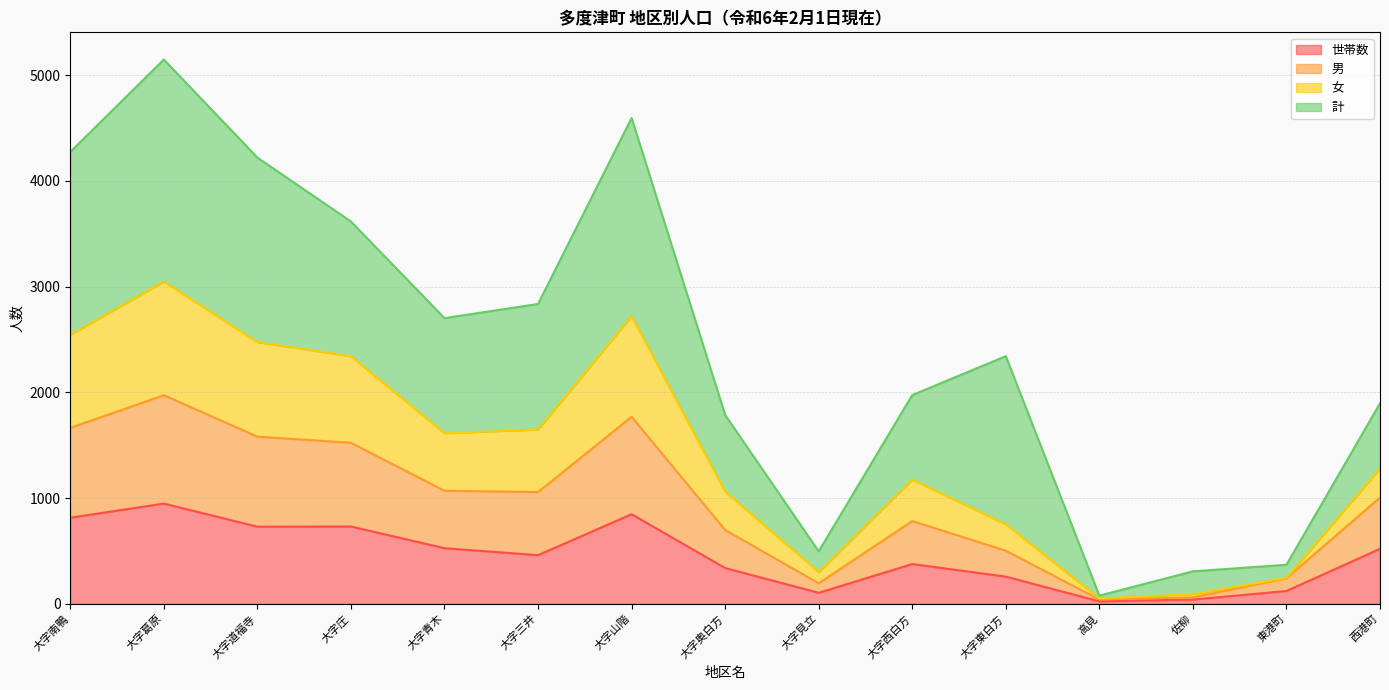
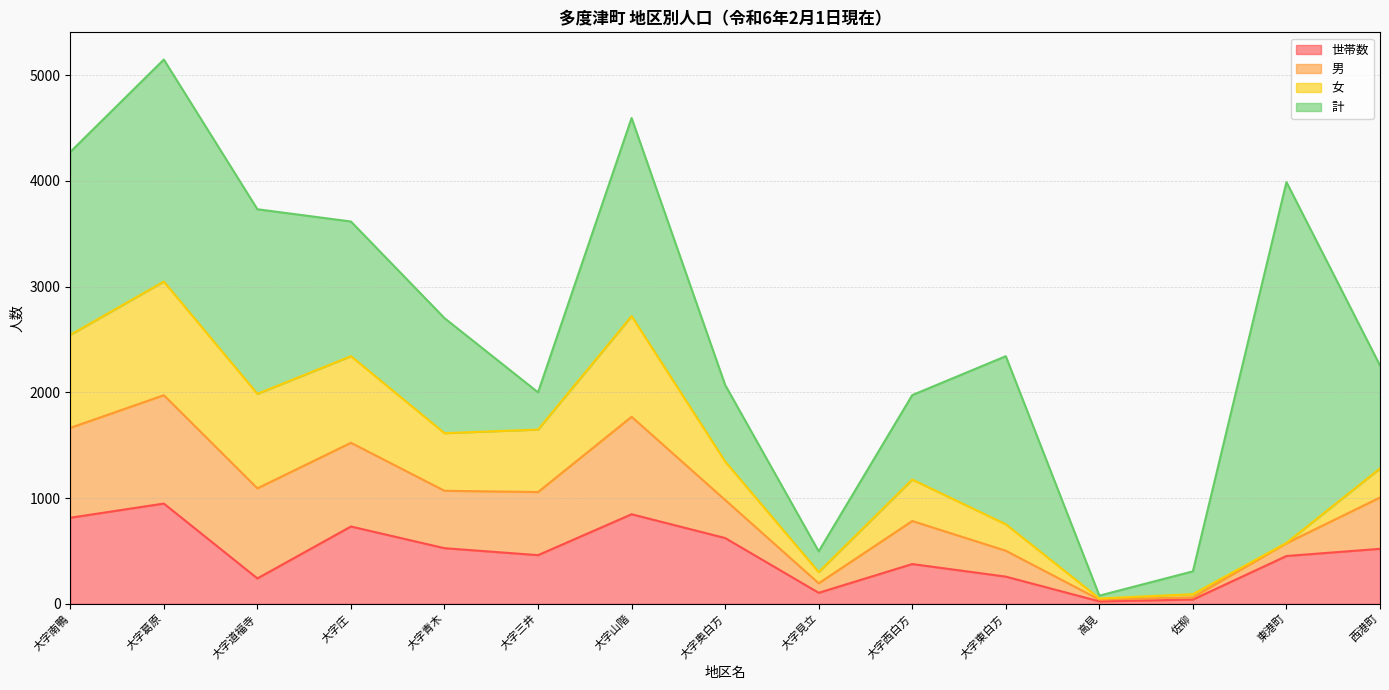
世帯数, 大字道福寺: 730 -> 240
計, 大字三井: 1190 -> 350
世帯数, 大字奥白方: 340 -> 620
世帯数, 東港町: 120 -> 450
計, 東港町: 120 -> 3410
計, 西港町: 620 -> 970
